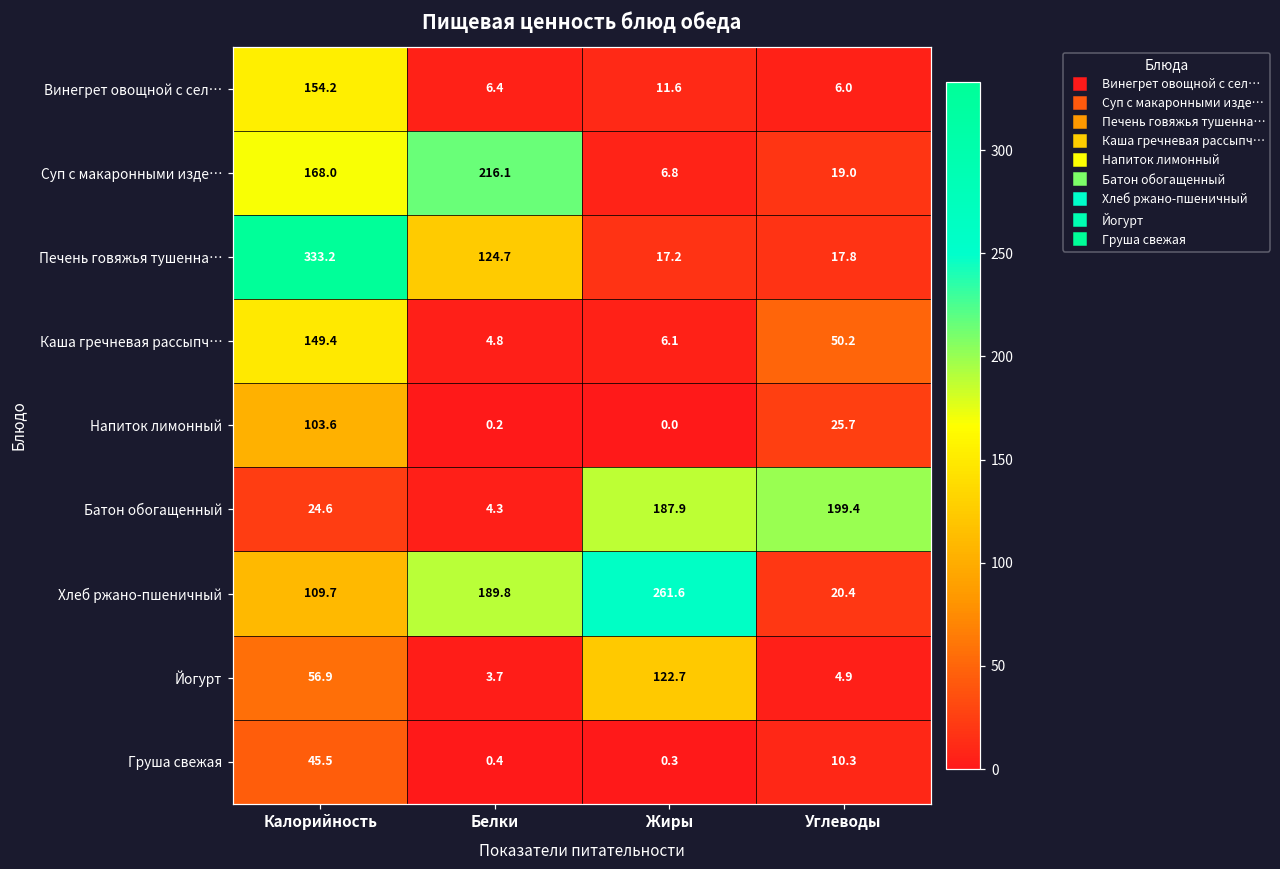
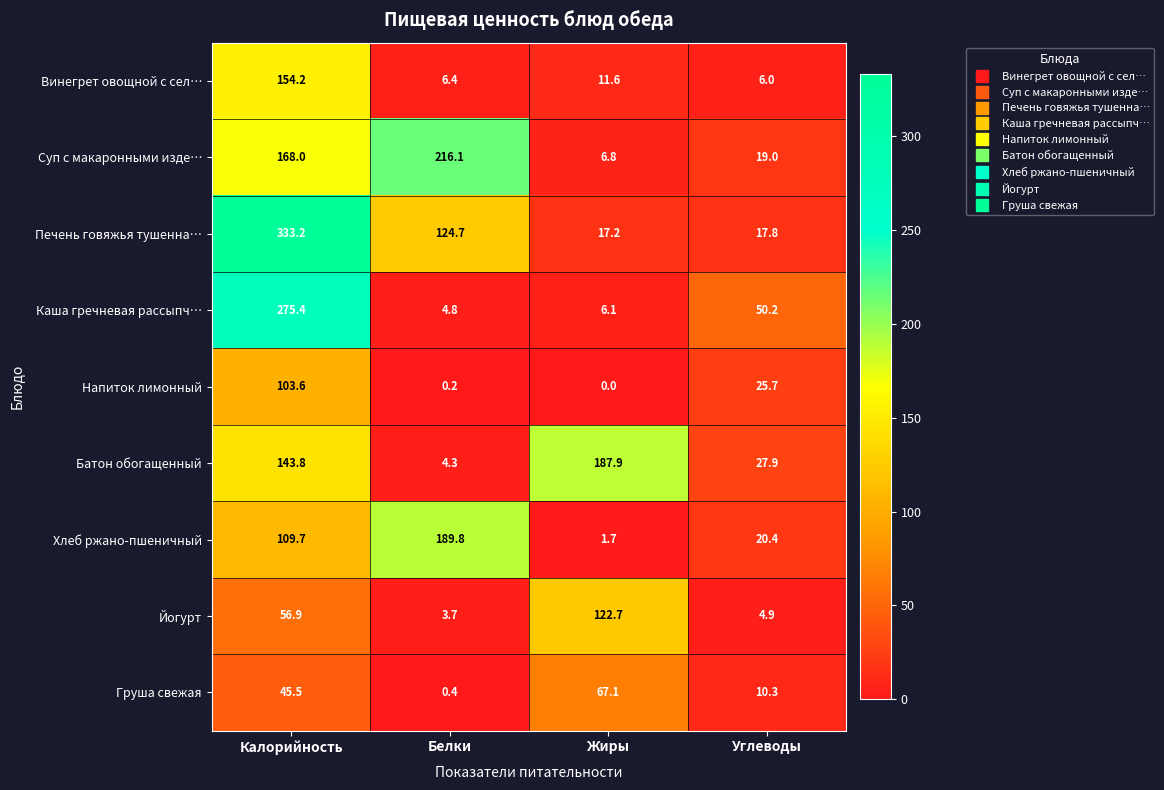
Каша гречневая рассыпч…, Калорийность: 149.4 -> 275.4
Батон обогащенный, Калорийность: 24.6 -> 143.8
Батон обогащенный, Углеводы: 199.4 -> 27.9
Хлеб ржано-пшеничный, Жиры: 261.6 -> 1.7
Груша свежая, Жиры: 0.3 -> 67.1
